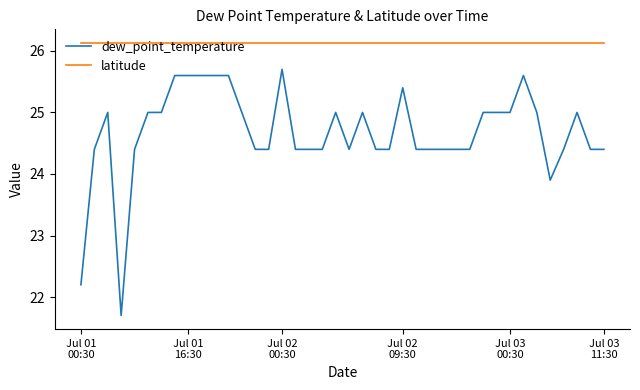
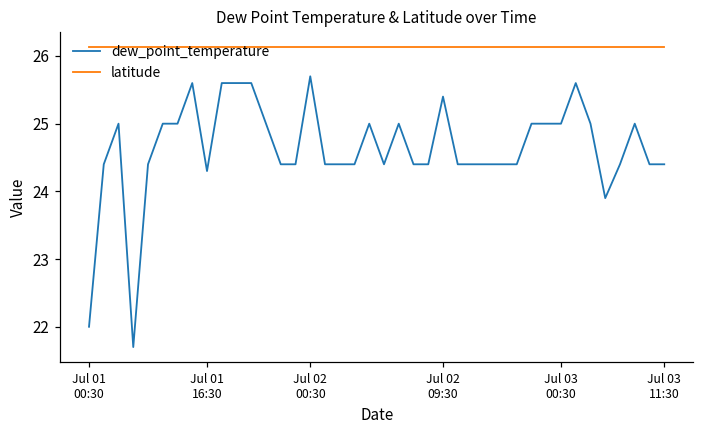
dew_point_temperature, Jul 01 00:30: 22.2 -> 22.0
dew_point_temperature, Jul 01 16:30: 25.6 -> 24.3
